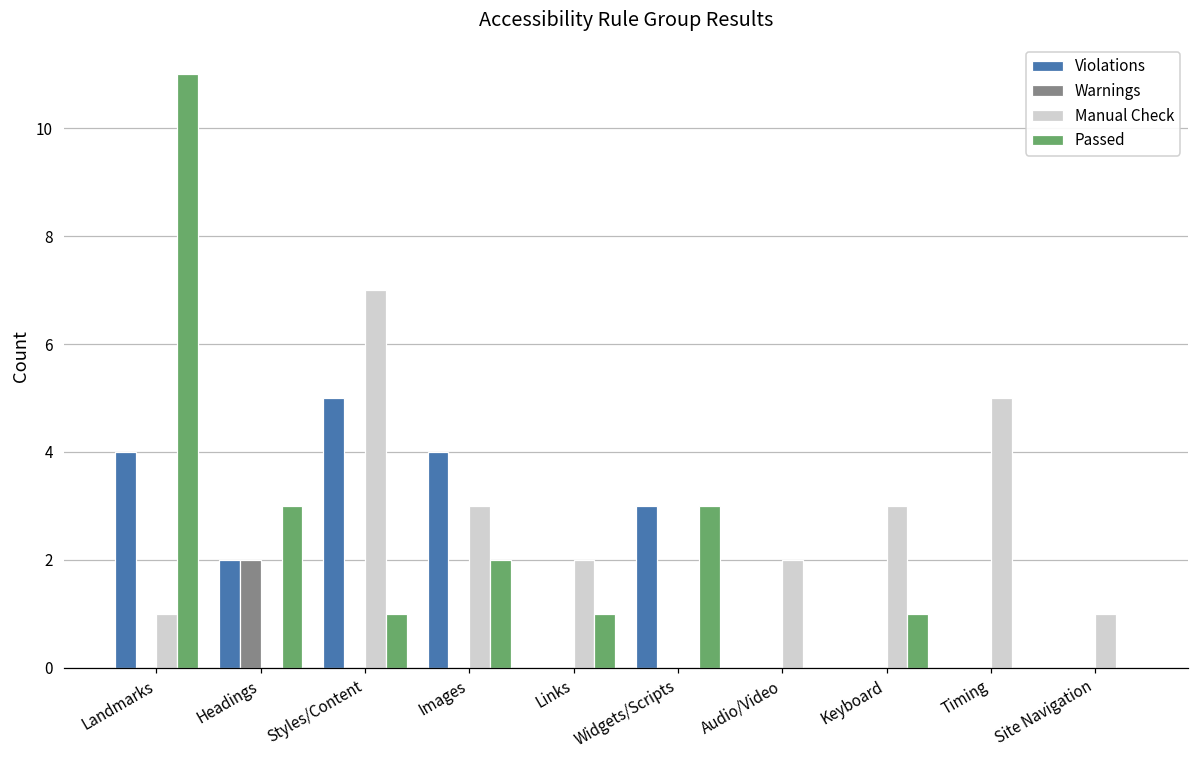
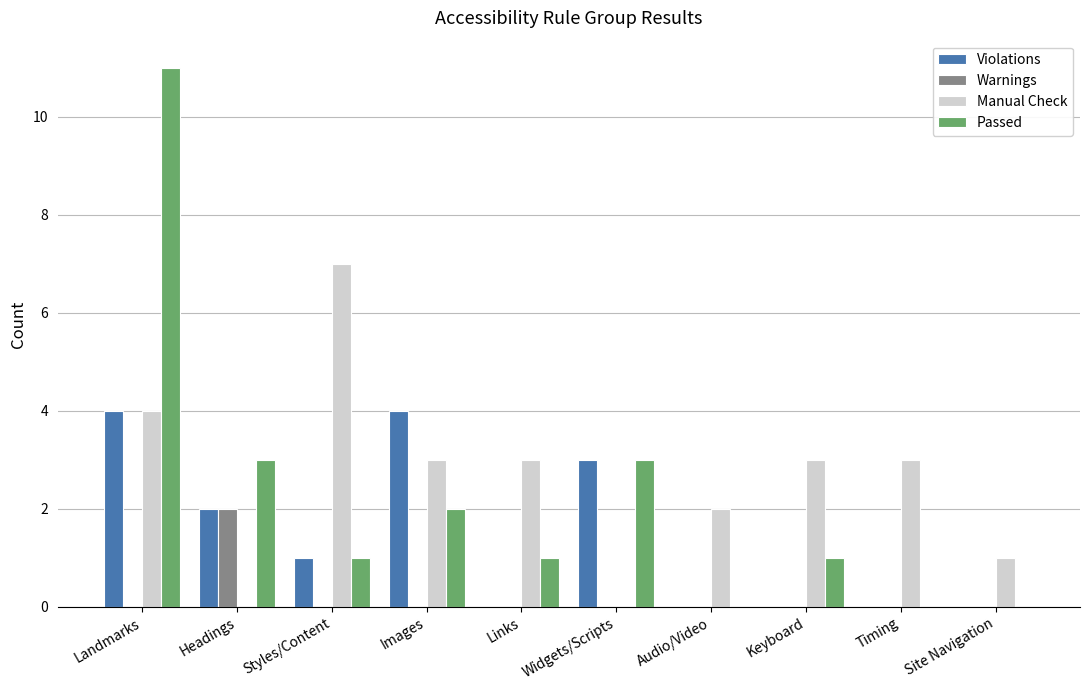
Manual Check, Landmarks: 1 -> 4
Violations, Styles/Content: 5 -> 1
Manual Check, Links: 2 -> 3
Manual Check, Timing: 5 -> 3
